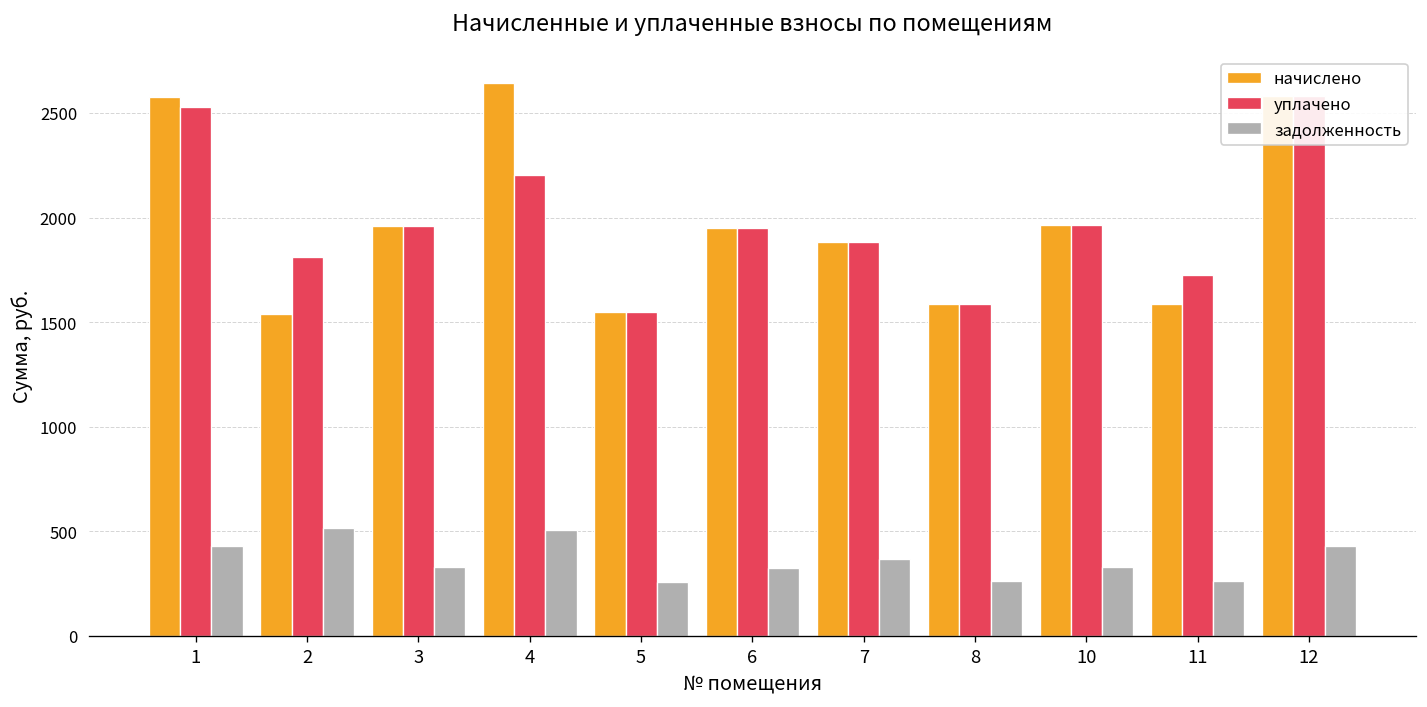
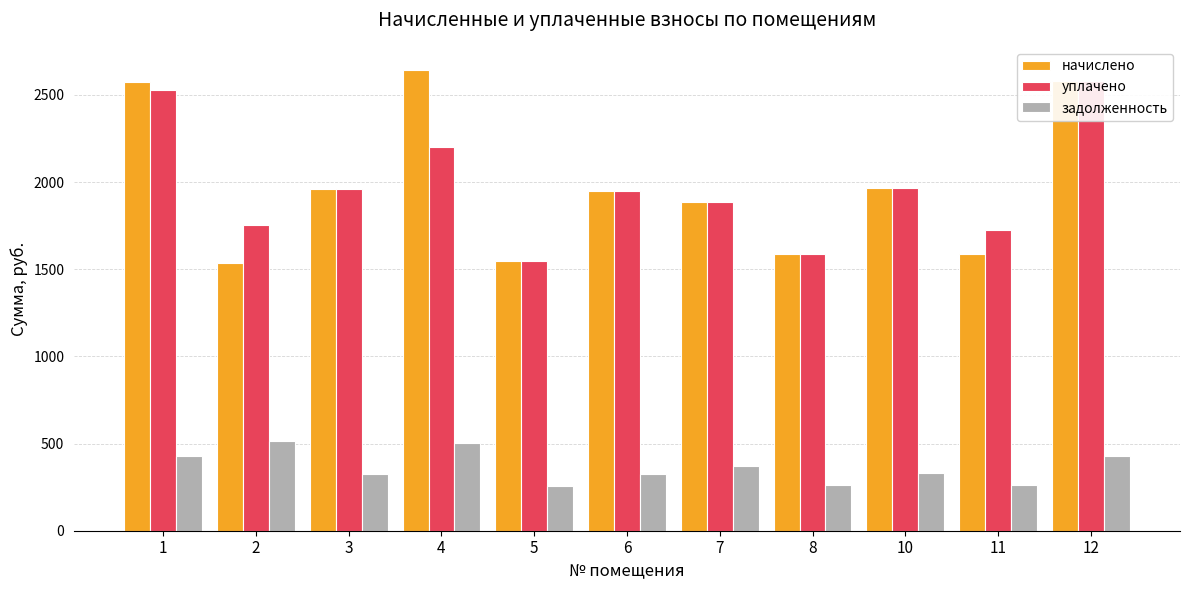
уплачено, 2: 1810 -> 1750
